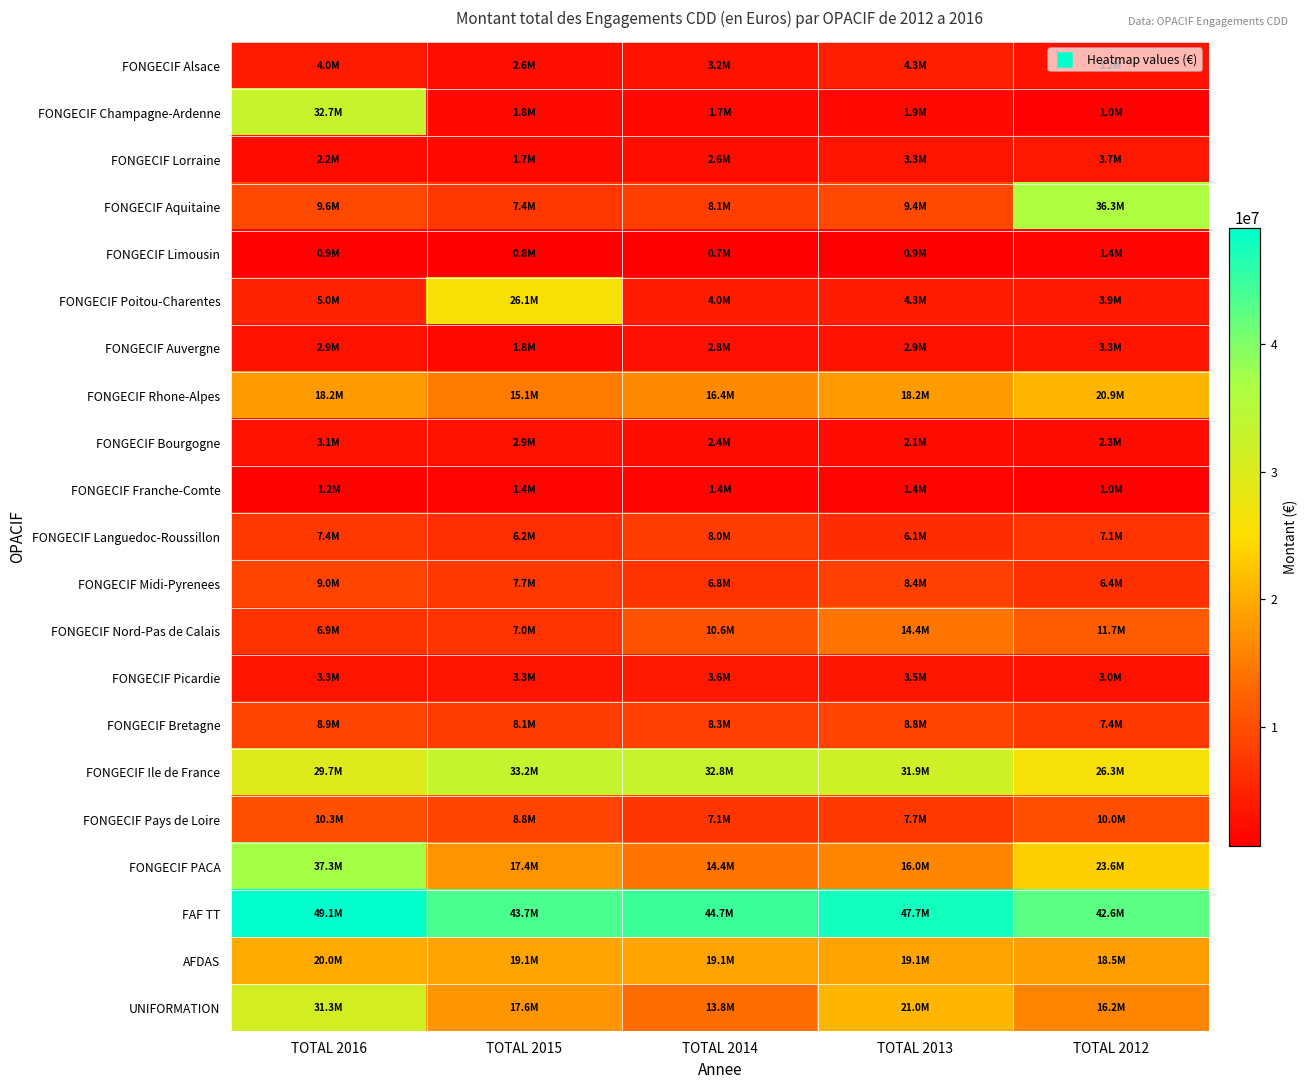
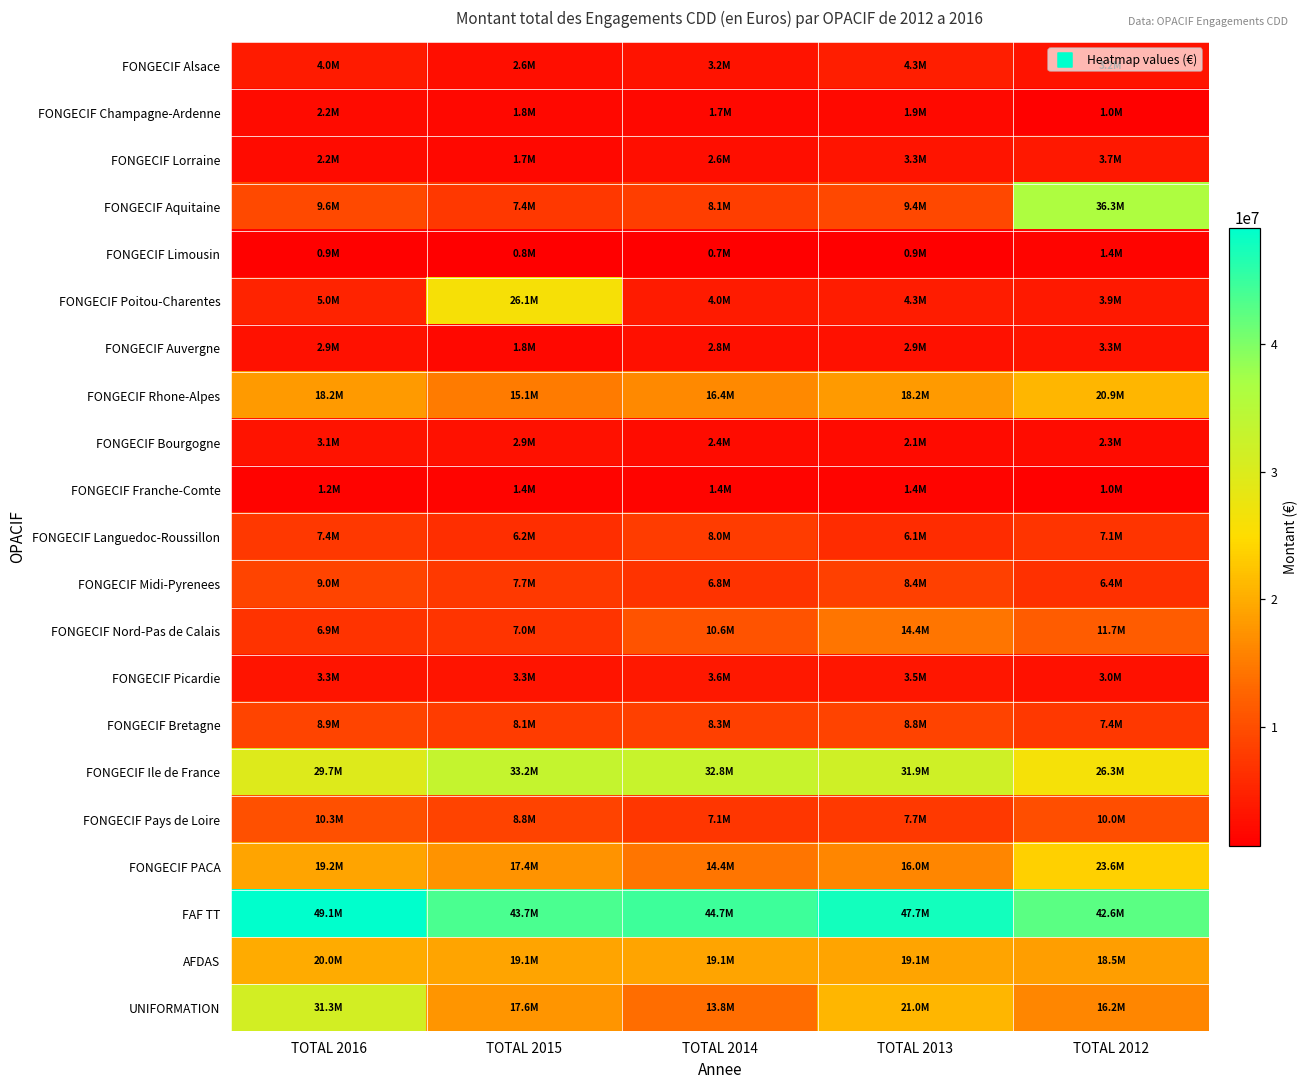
FONGECIF Champagne-Ardenne, TOTAL 2016: 32.7M -> 2.2M
FONGECIF PACA, TOTAL 2016: 37.3M -> 19.2M
